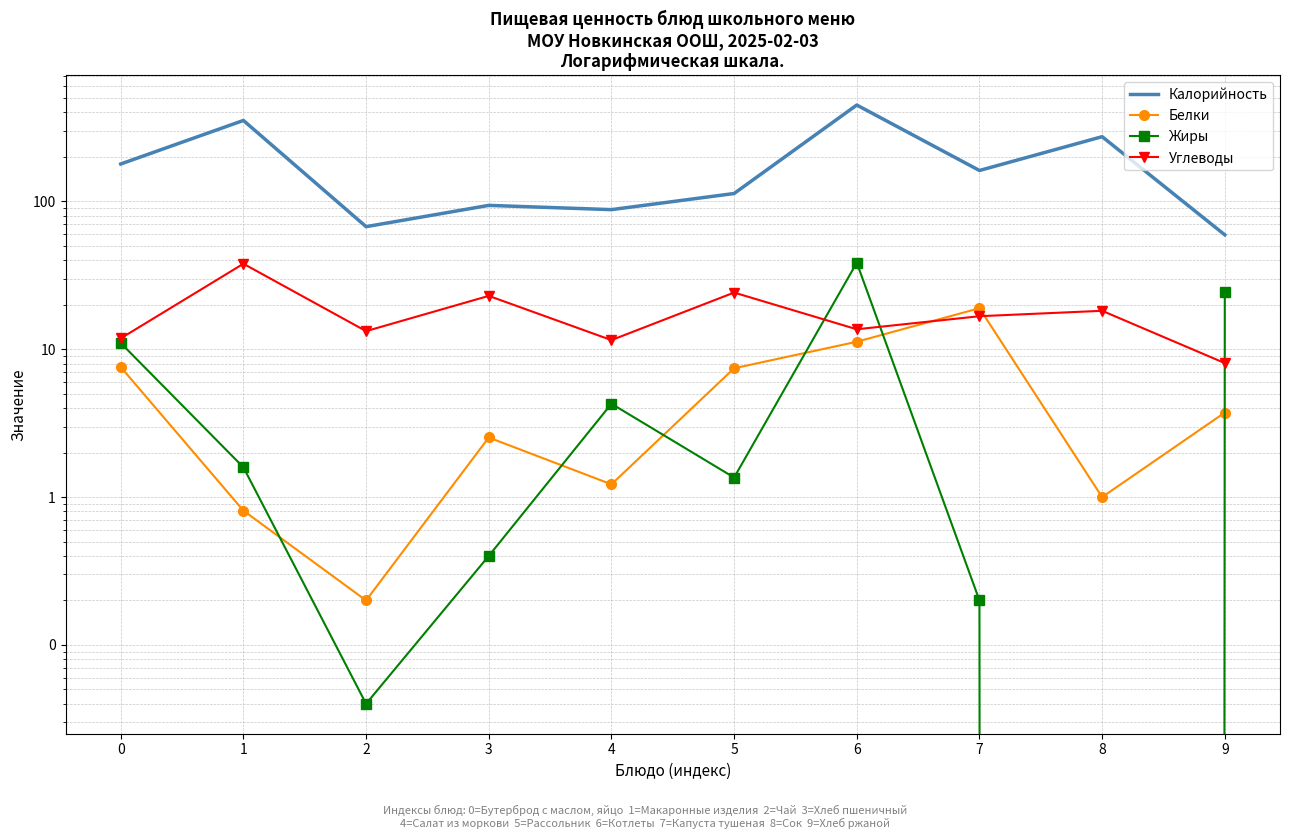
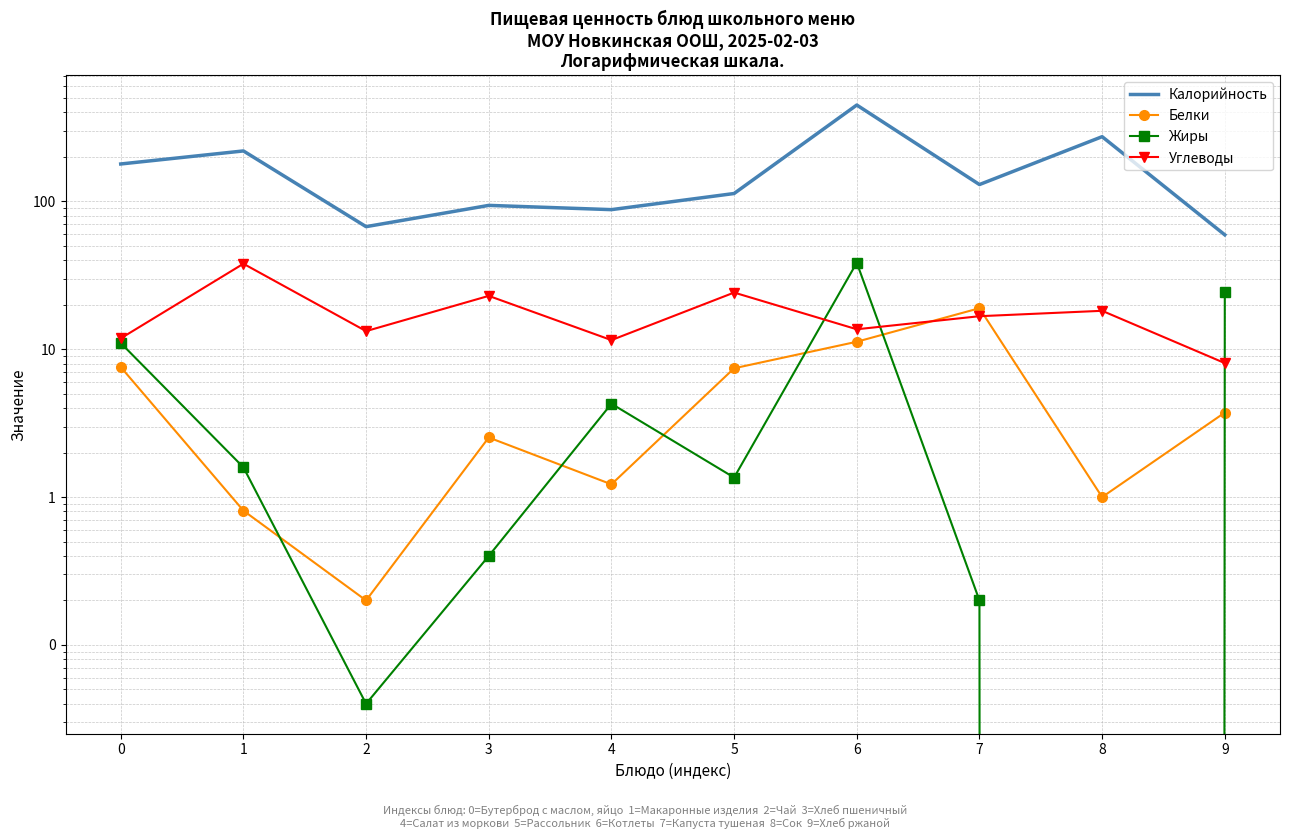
Калорийность, 1: 350 -> 220
Калорийность, 7: 160 -> 130
